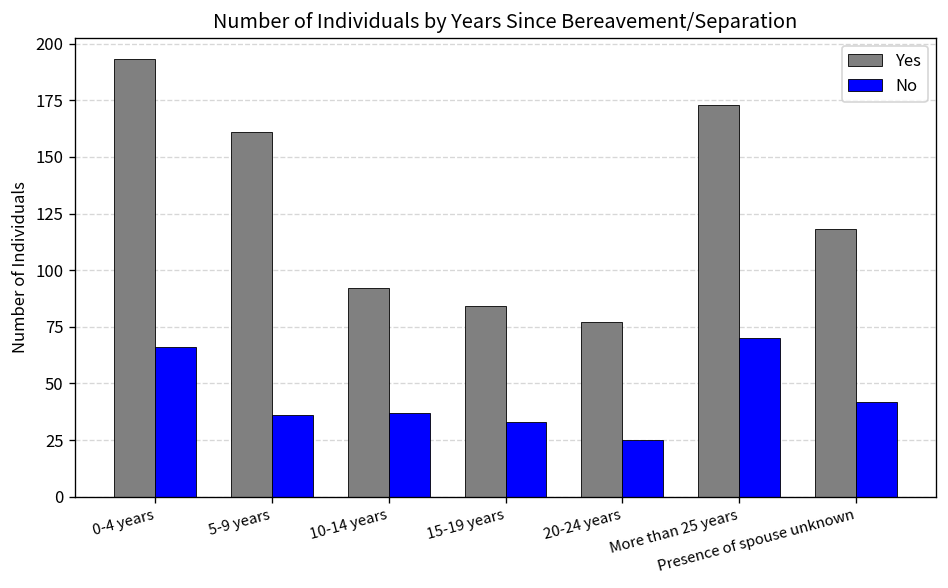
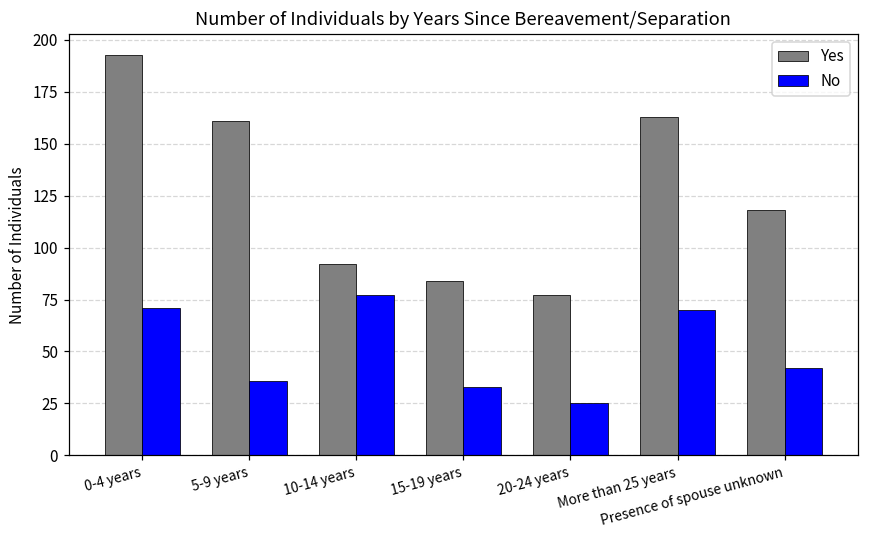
No, 0-4 years: 66 -> 71
No, 10-14 years: 37 -> 77
Yes, More than 25 years: 173 -> 163
